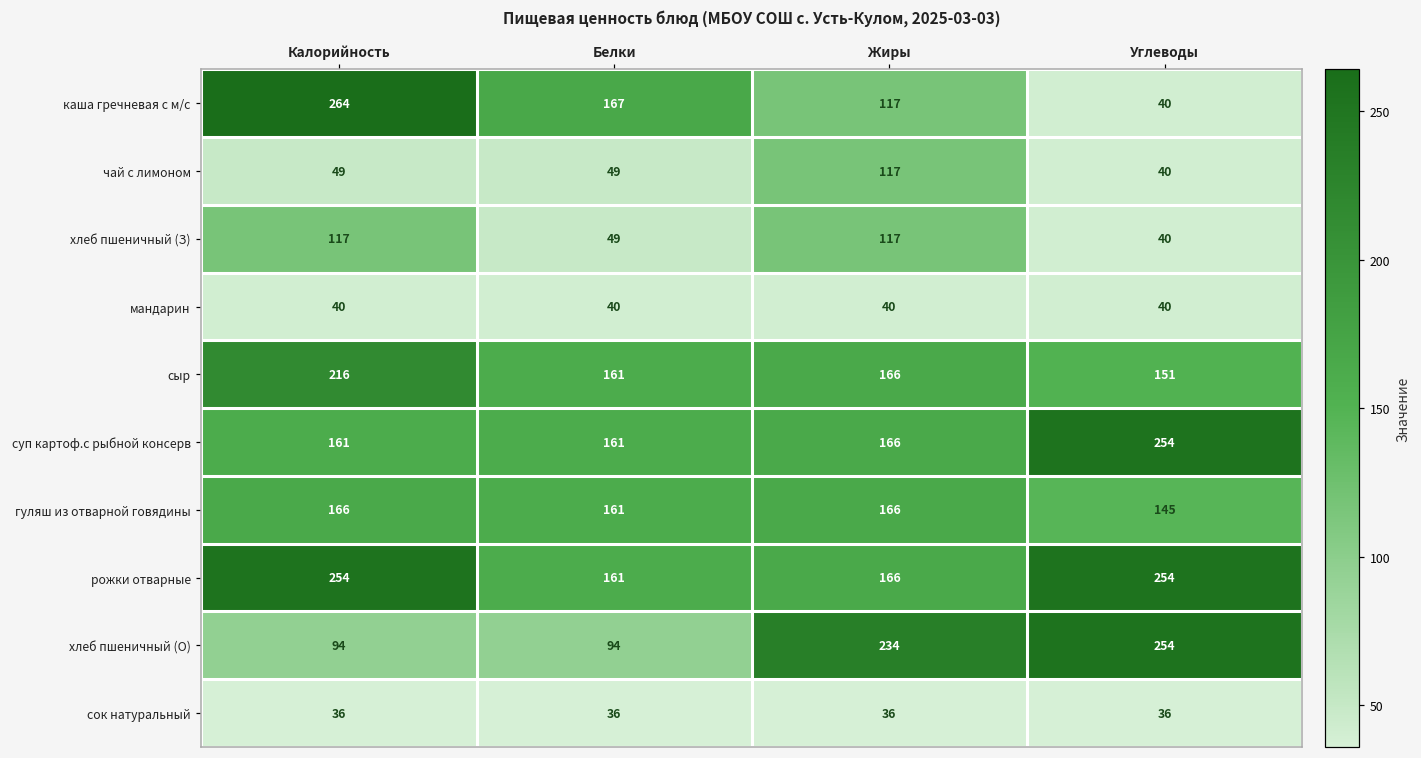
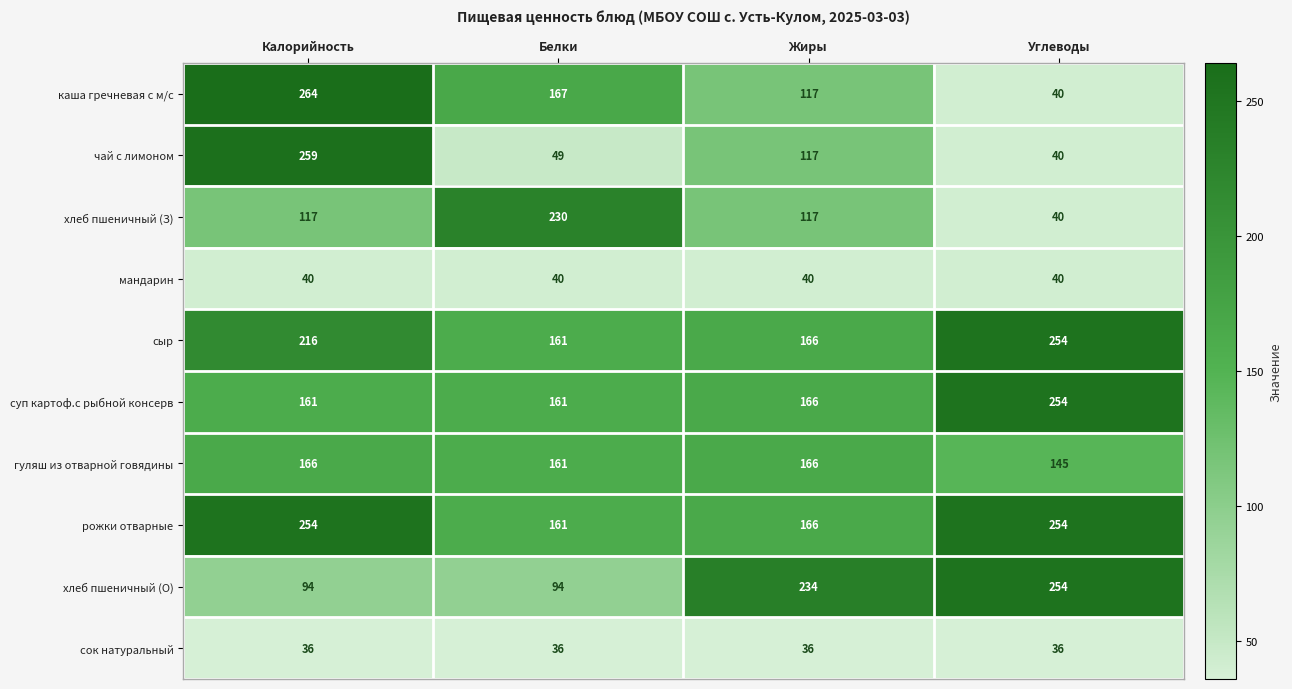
чай с лимоном, Калорийность: 49 -> 259
хлеб пшеничный (З), Белки: 49 -> 230
сыр, Углеводы: 151 -> 254
